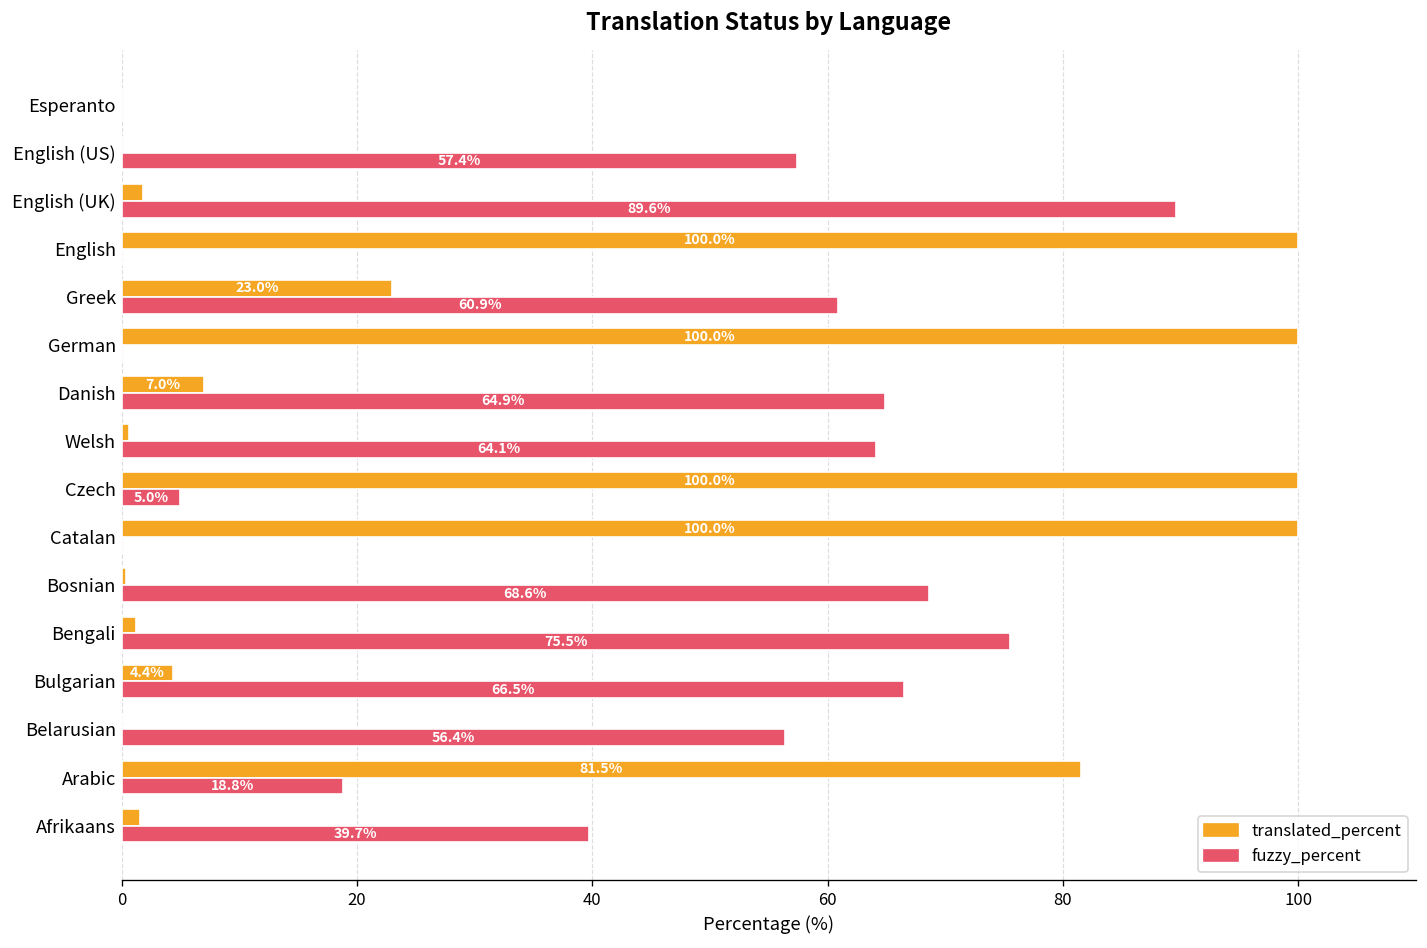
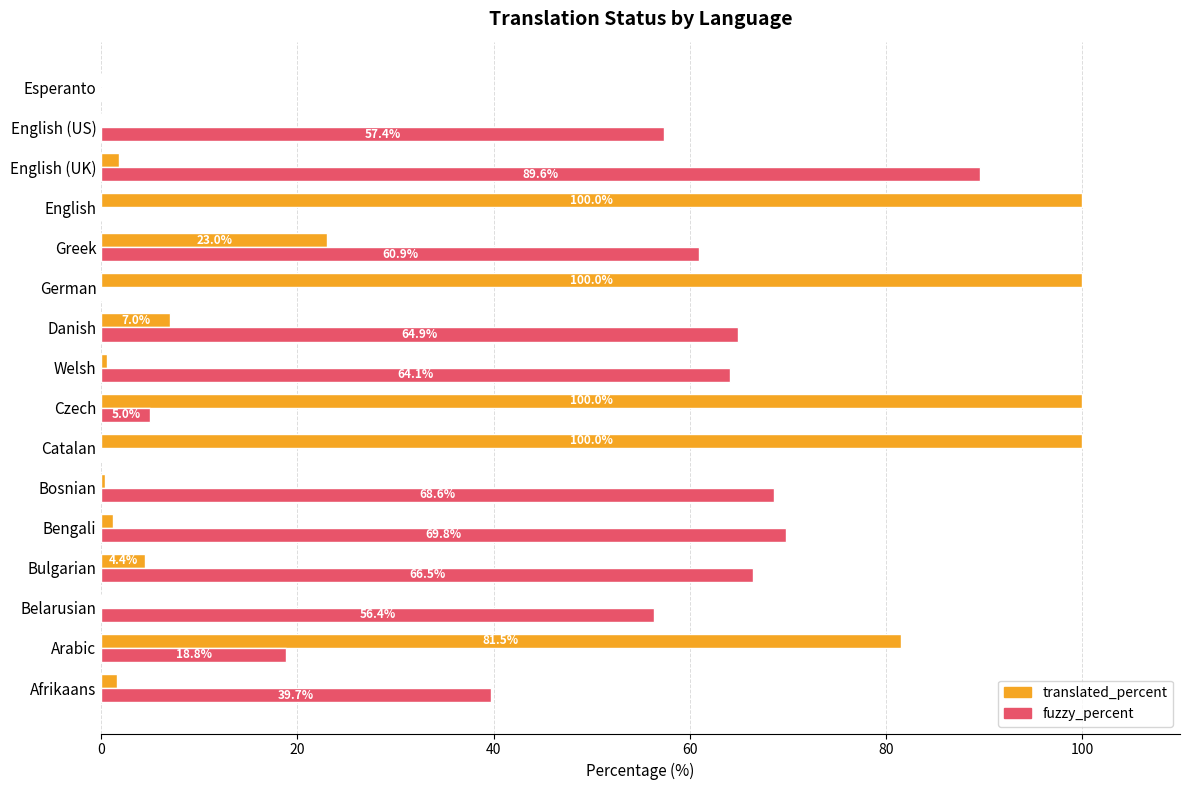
fuzzy_percent, Bengali: 75.5% -> 69.8%
